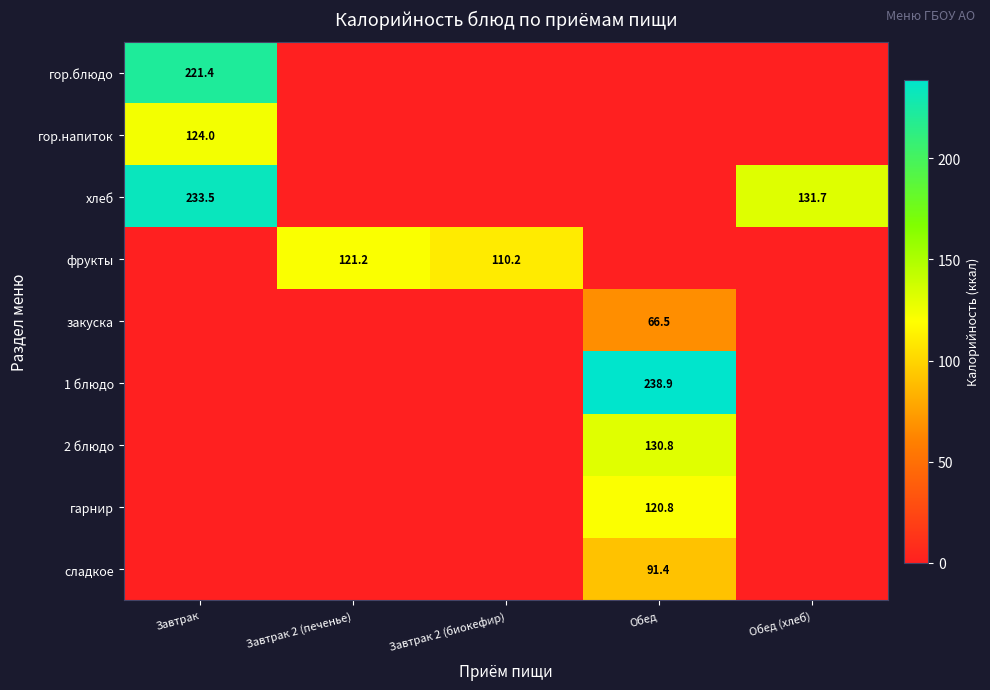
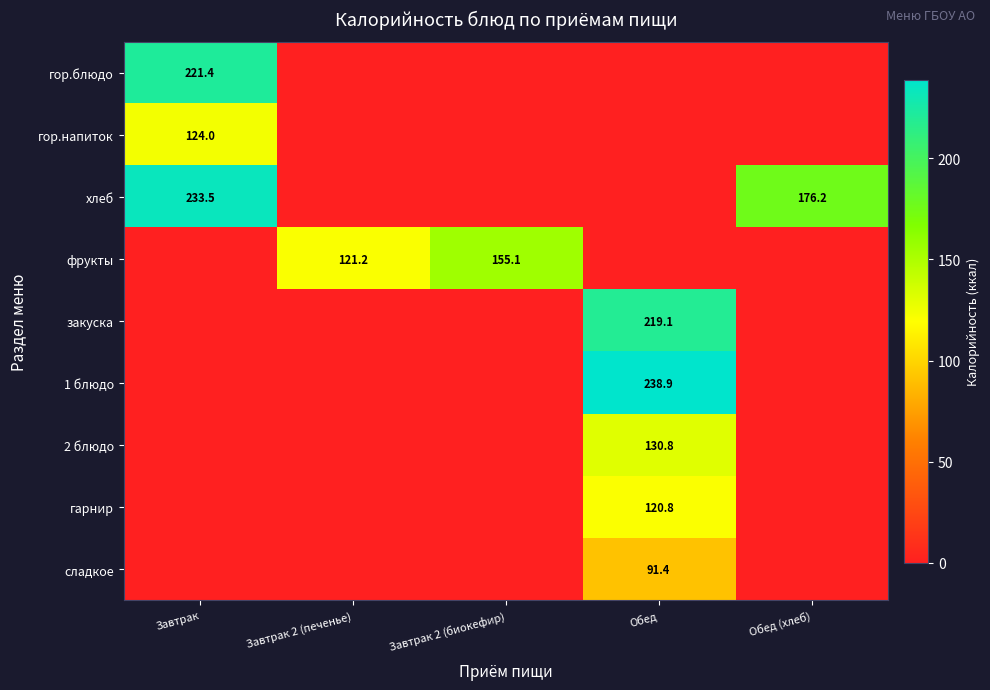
хлеб, Обед (хлеб): 131.7 -> 176.2
фрукты, Завтрак 2 (биокефир): 110.2 -> 155.1
закуска, Обед: 66.5 -> 219.1
